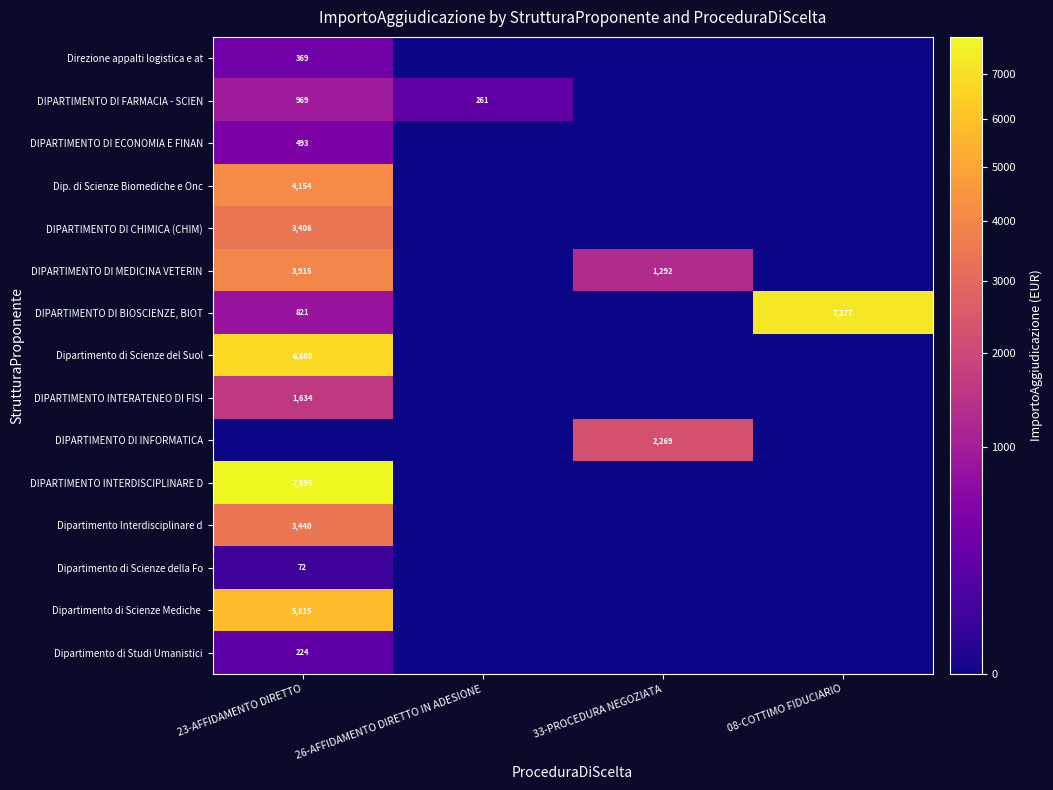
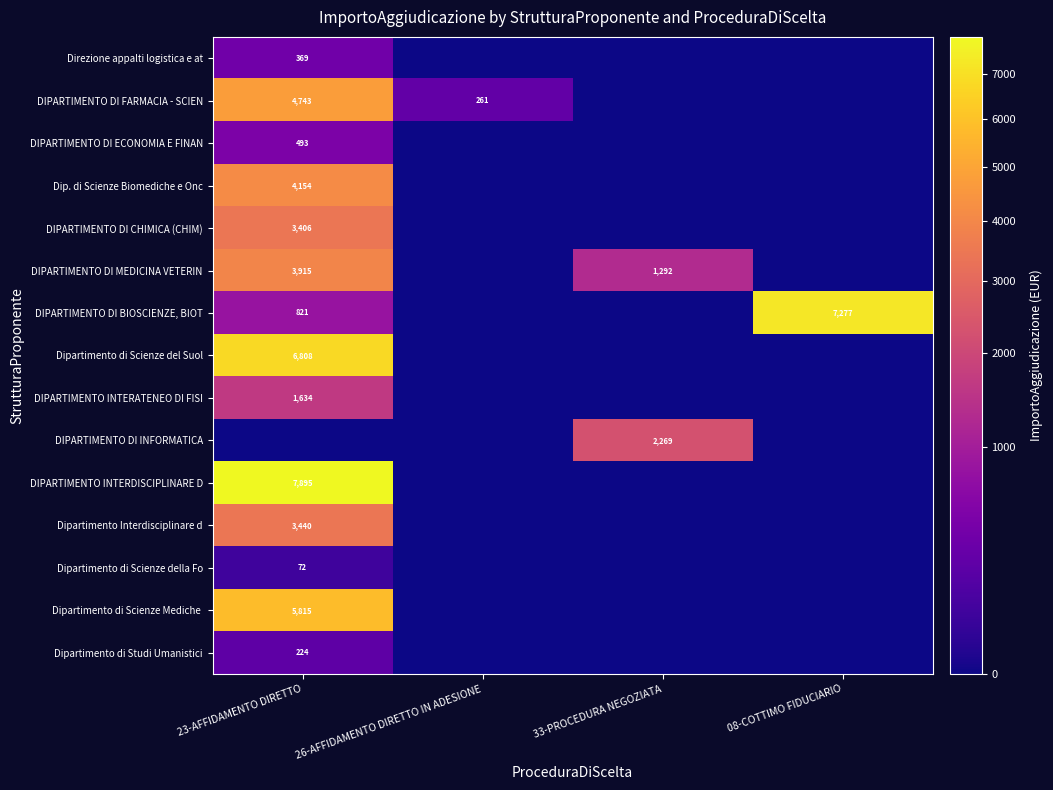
DIPARTIMENTO DI FARMACIA - SCIEN, 23-AFFIDAMENTO DIRETTO: 969 -> 4,743
